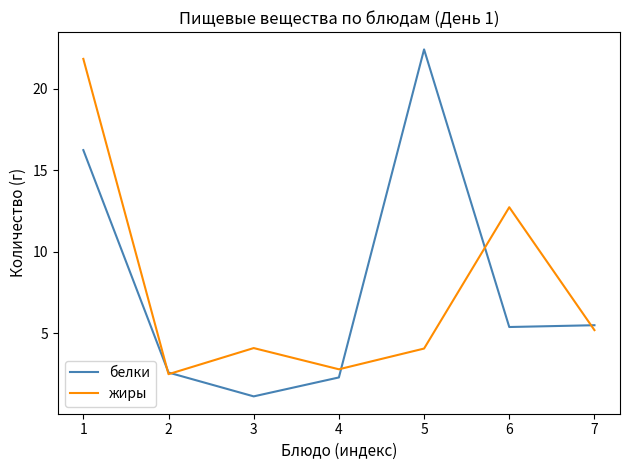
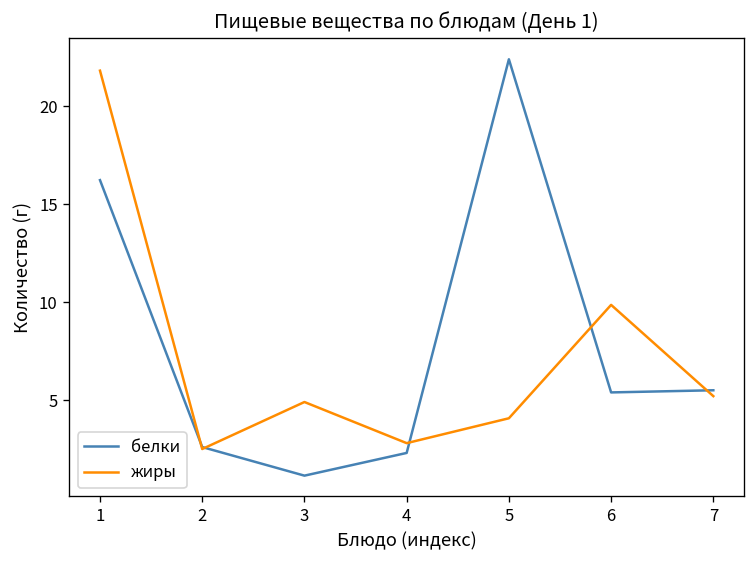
жиры, 3: 4.1 -> 4.9
жиры, 6: 12.7 -> 9.9
